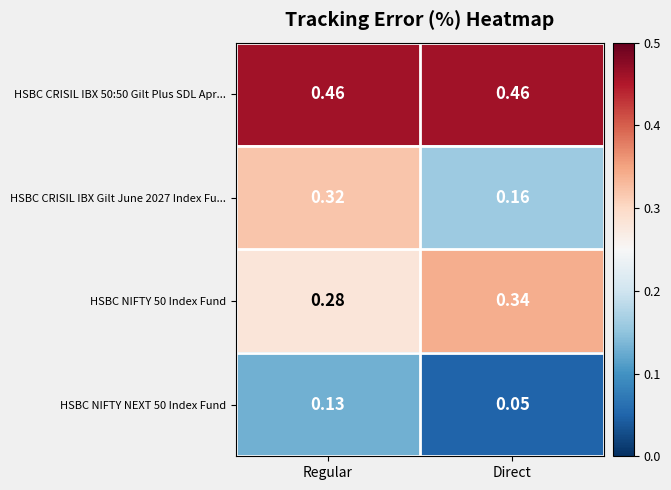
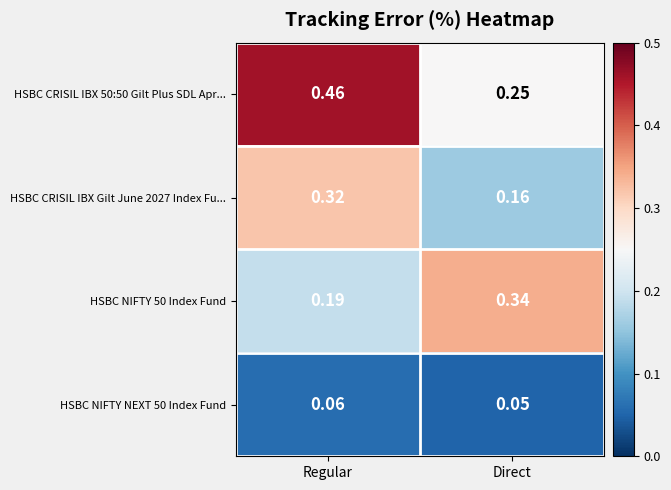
HSBC CRISIL IBX 50:50 Gilt Plus SDL Apr..., Direct: 0.46 -> 0.25
HSBC NIFTY 50 Index Fund, Regular: 0.28 -> 0.19
HSBC NIFTY NEXT 50 Index Fund, Regular: 0.13 -> 0.06
